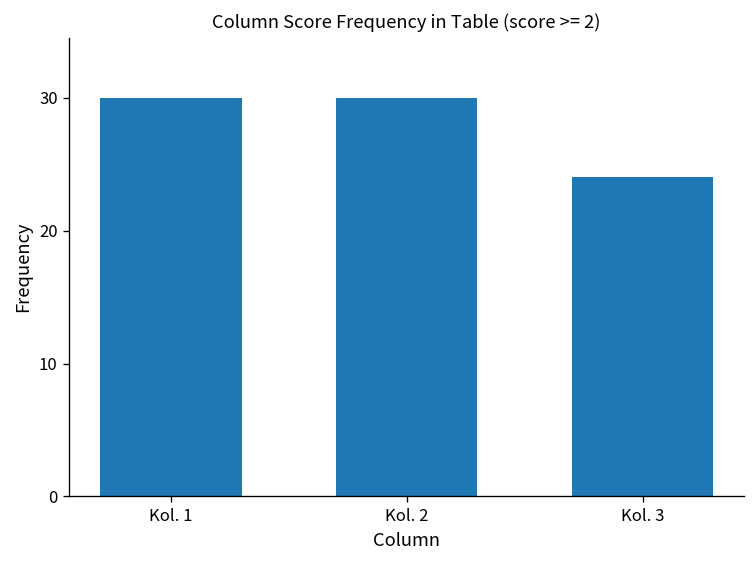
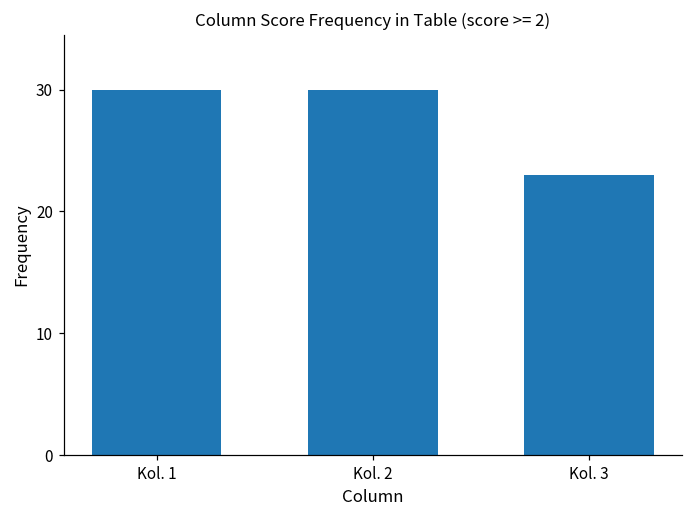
Kol. 3: 24 -> 23
